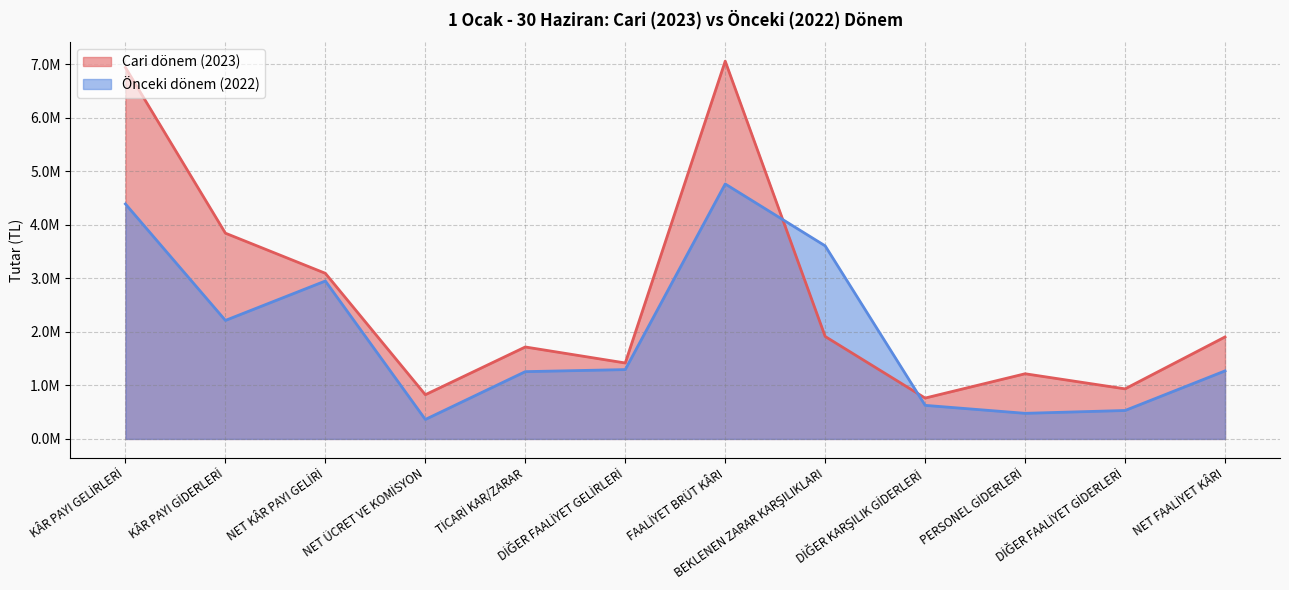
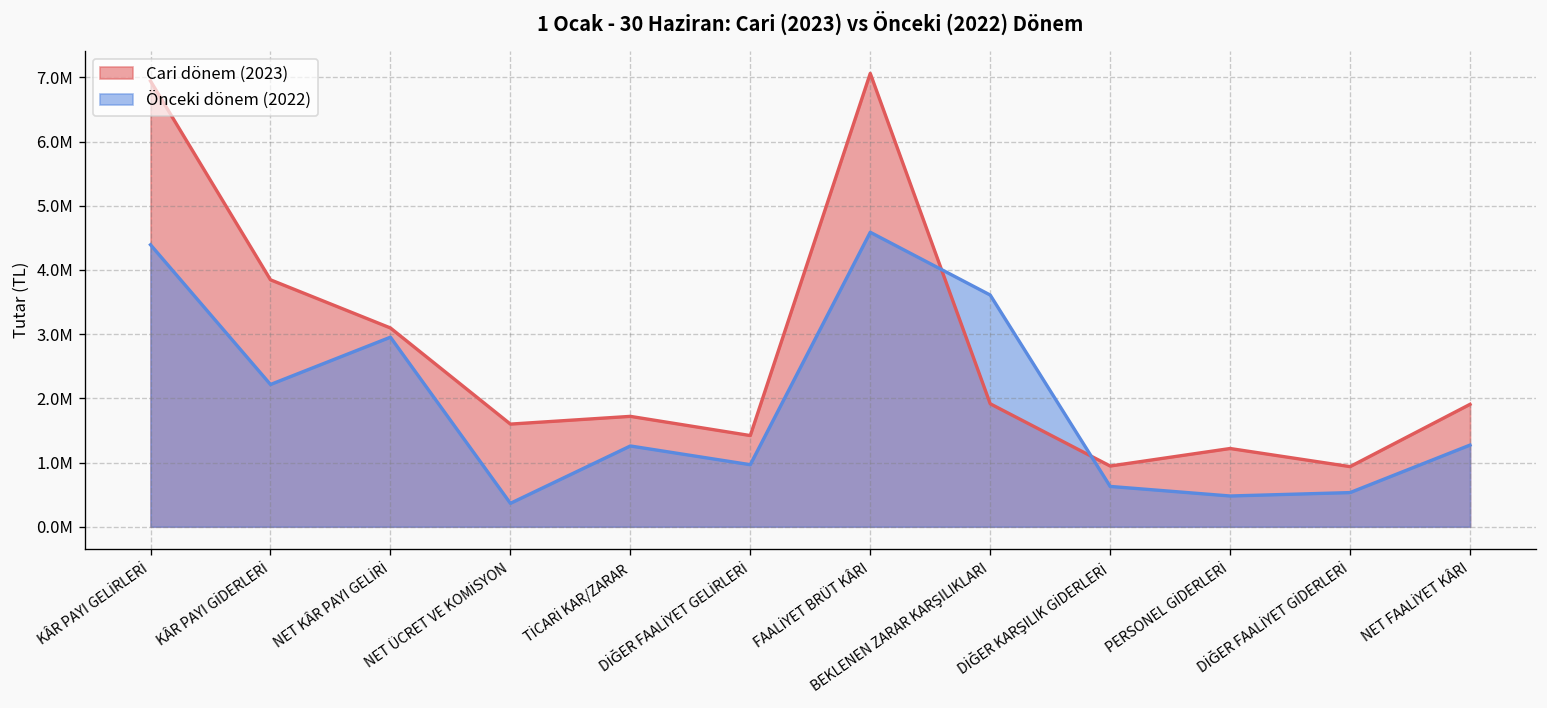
Cari dönem (2023), NET ÜCRET VE KOMİSYON: 800000 -> 1600000
Önceki dönem (2022), DİĞER FAALİYET GELİRLERİ: 1300000 -> 1000000
Önceki dönem (2022), FAALİYET BRÜT KÂRI: 4800000 -> 4600000
Cari dönem (2023), DİĞER KARŞILIK GİDERLERİ: 800000 -> 900000
